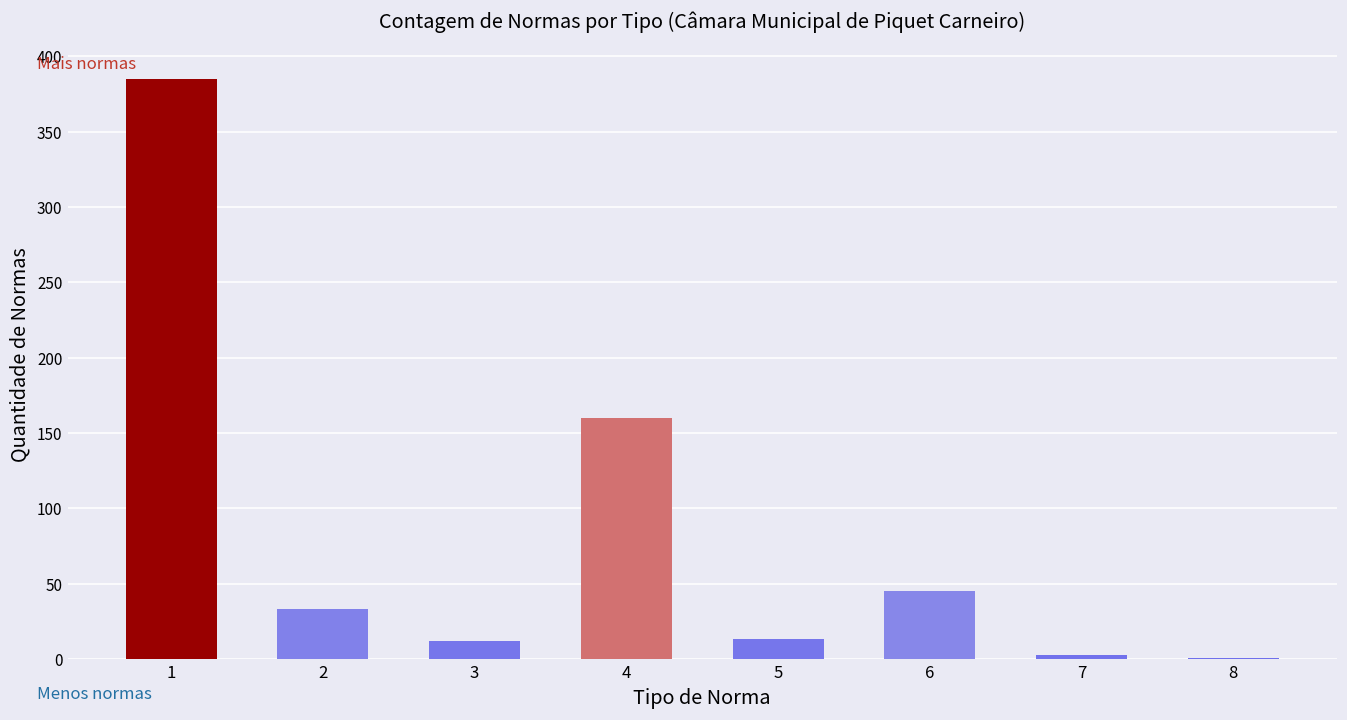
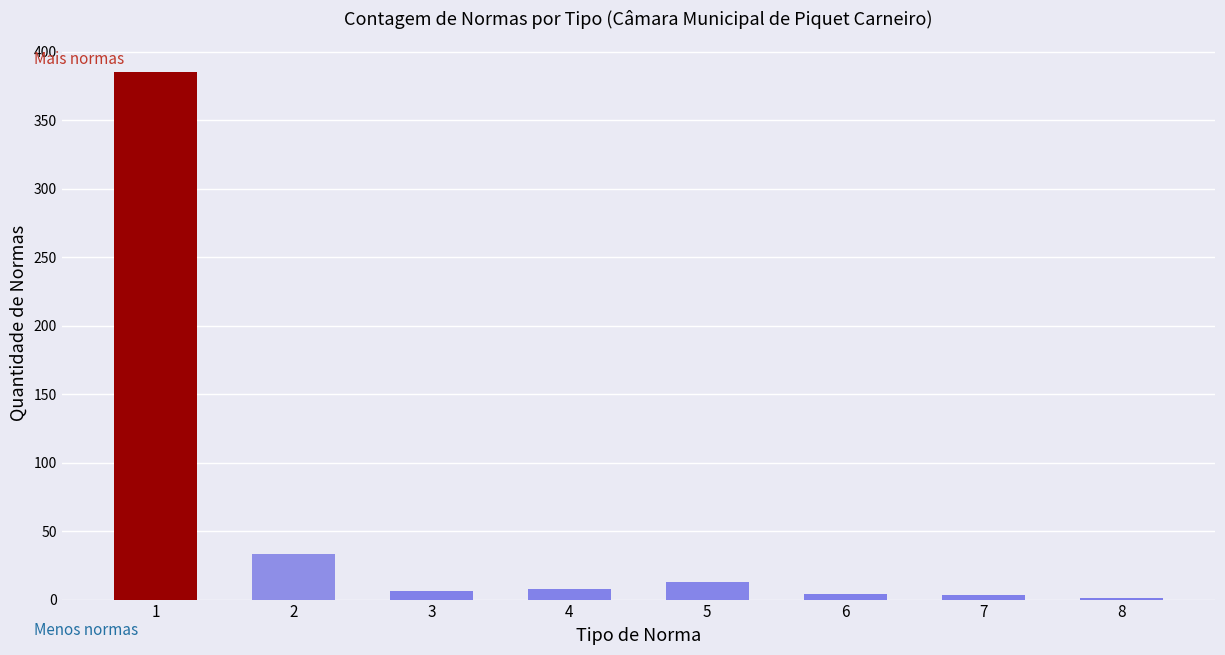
3: 12 -> 6
4: 160 -> 8
6: 45 -> 4
